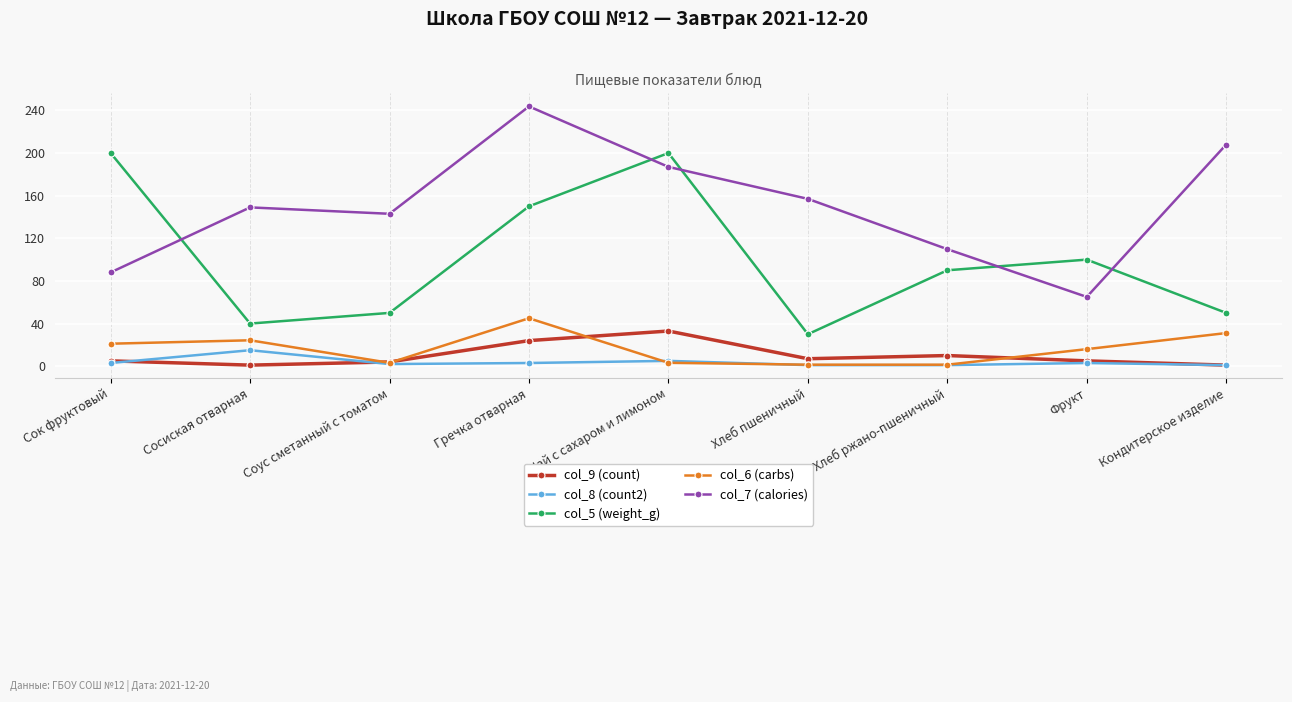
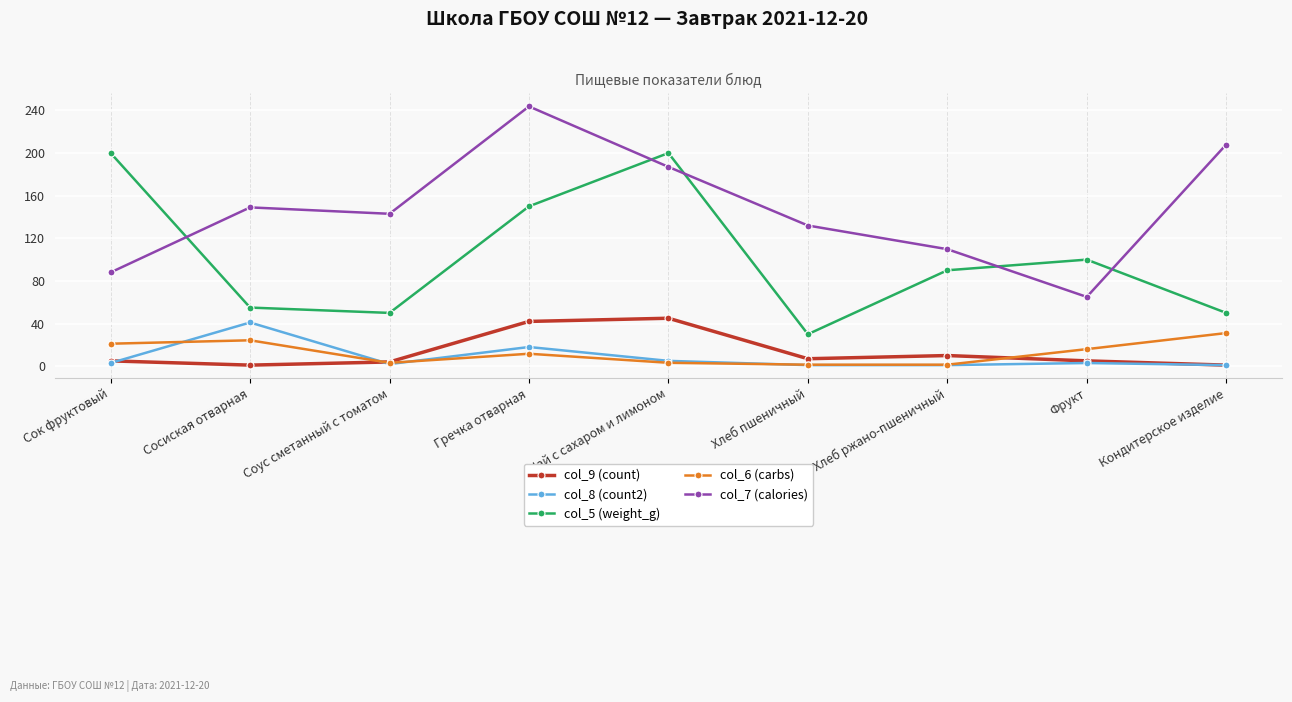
col_8 (count2), Сосиская отварная: 15 -> 41
col_5 (weight_g), Сосиская отварная: 40 -> 55
col_9 (count), Гречка отварная: 24 -> 42
col_8 (count2), Гречка отварная: 3 -> 18
col_6 (carbs), Гречка отварная: 45 -> 12
col_9 (count), Чай с сахаром и лимоном: 33 -> 45
col_7 (calories), Хлеб пшеничный: 157 -> 132
